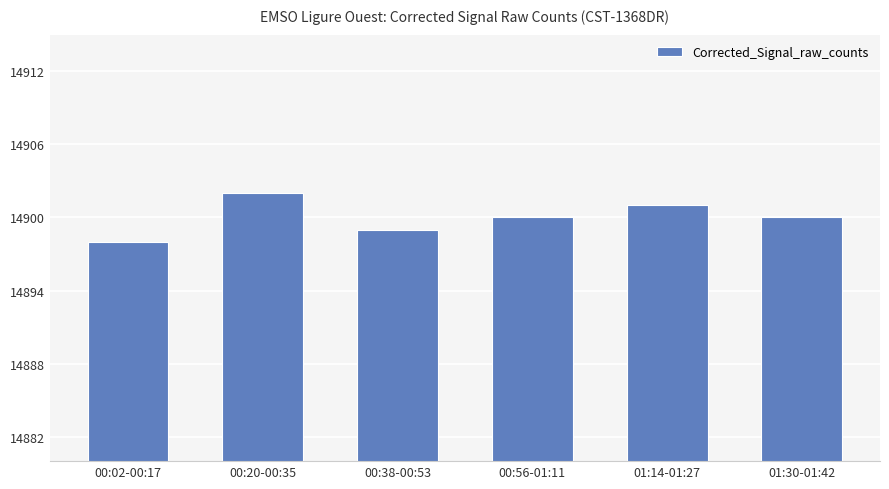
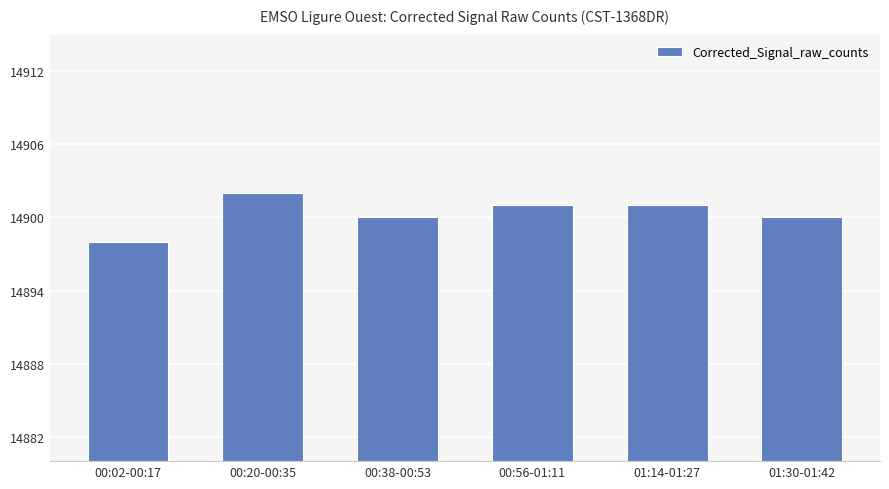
00:38-00:53: 14899 -> 14900
00:56-01:11: 14900 -> 14901
